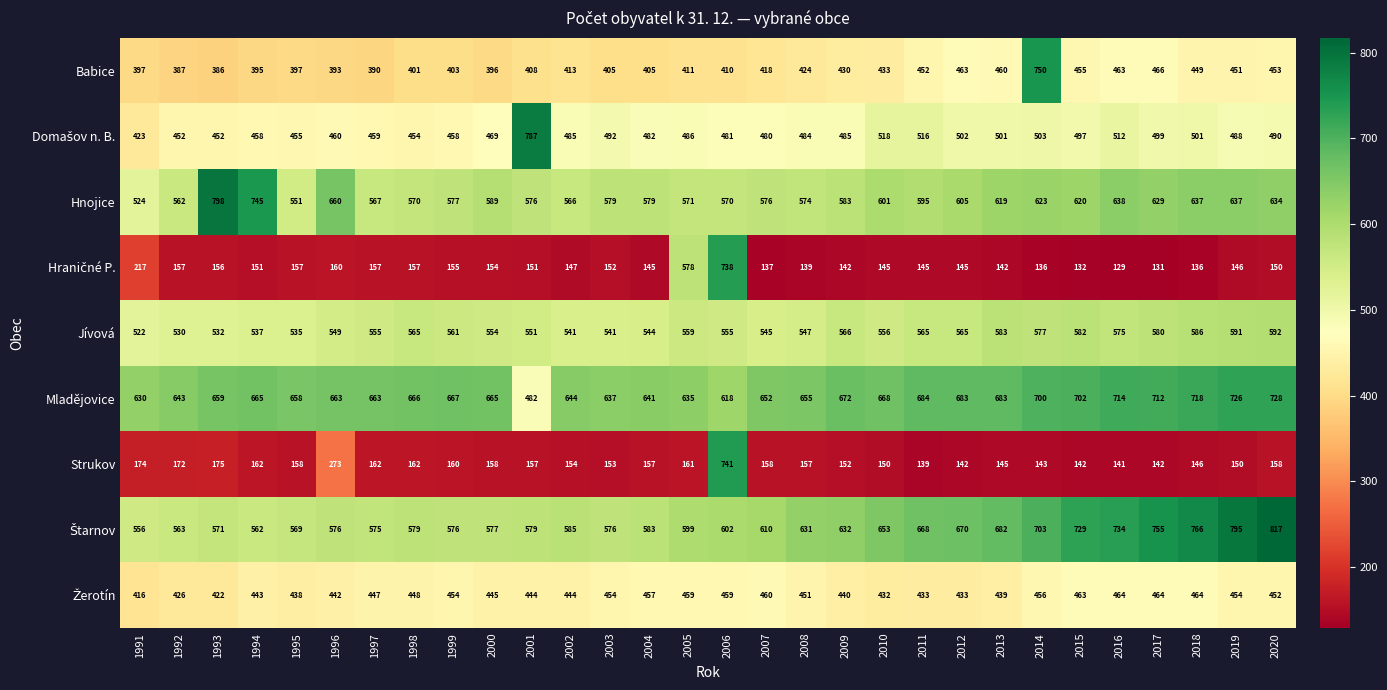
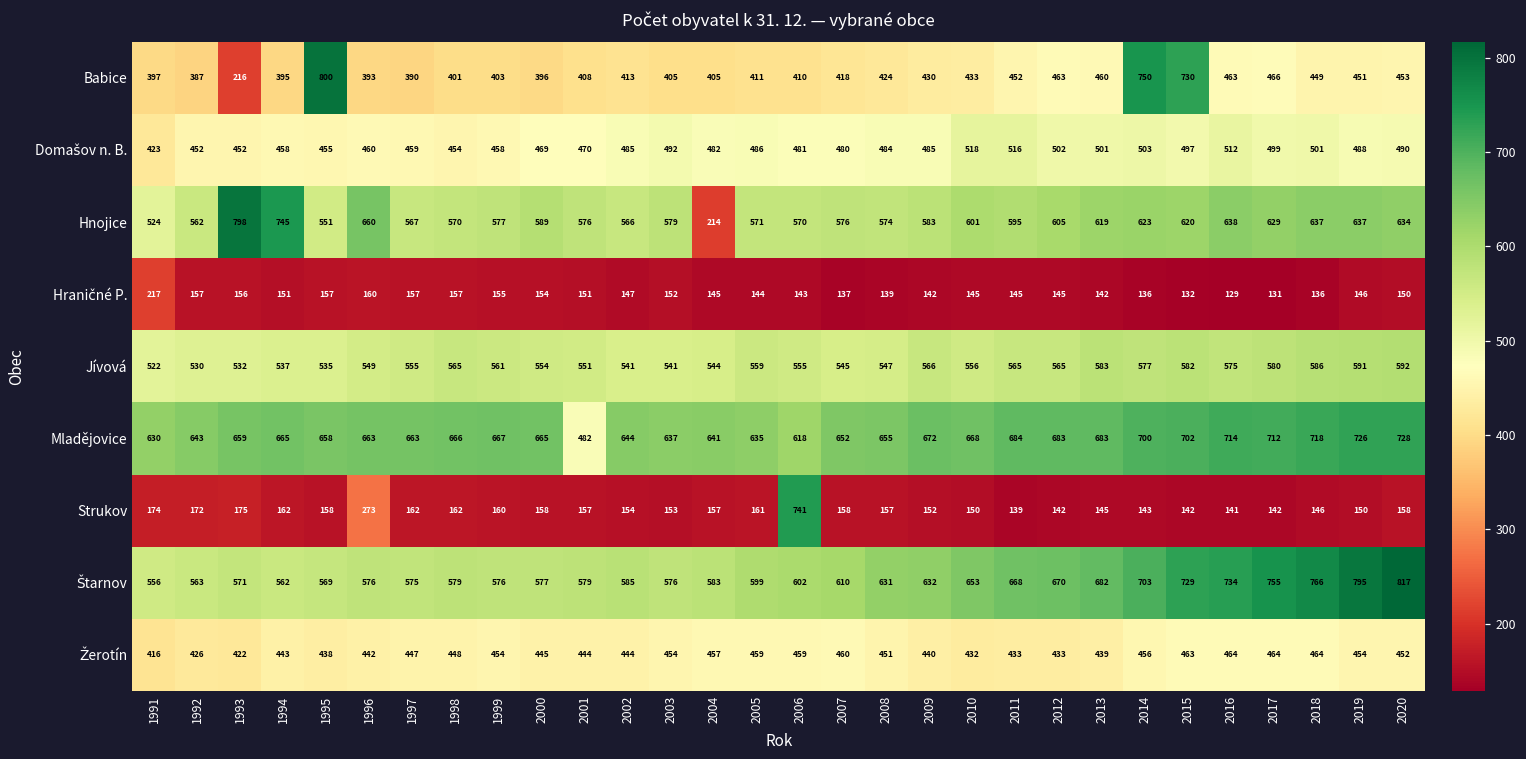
Babice, 1993: 386 -> 216
Babice, 1995: 397 -> 800
Babice, 2015: 455 -> 730
Domašov n. B., 2001: 787 -> 470
Hnojice, 2004: 579 -> 214
Hraničné P., 2005: 578 -> 144
Hraničné P., 2006: 738 -> 143
